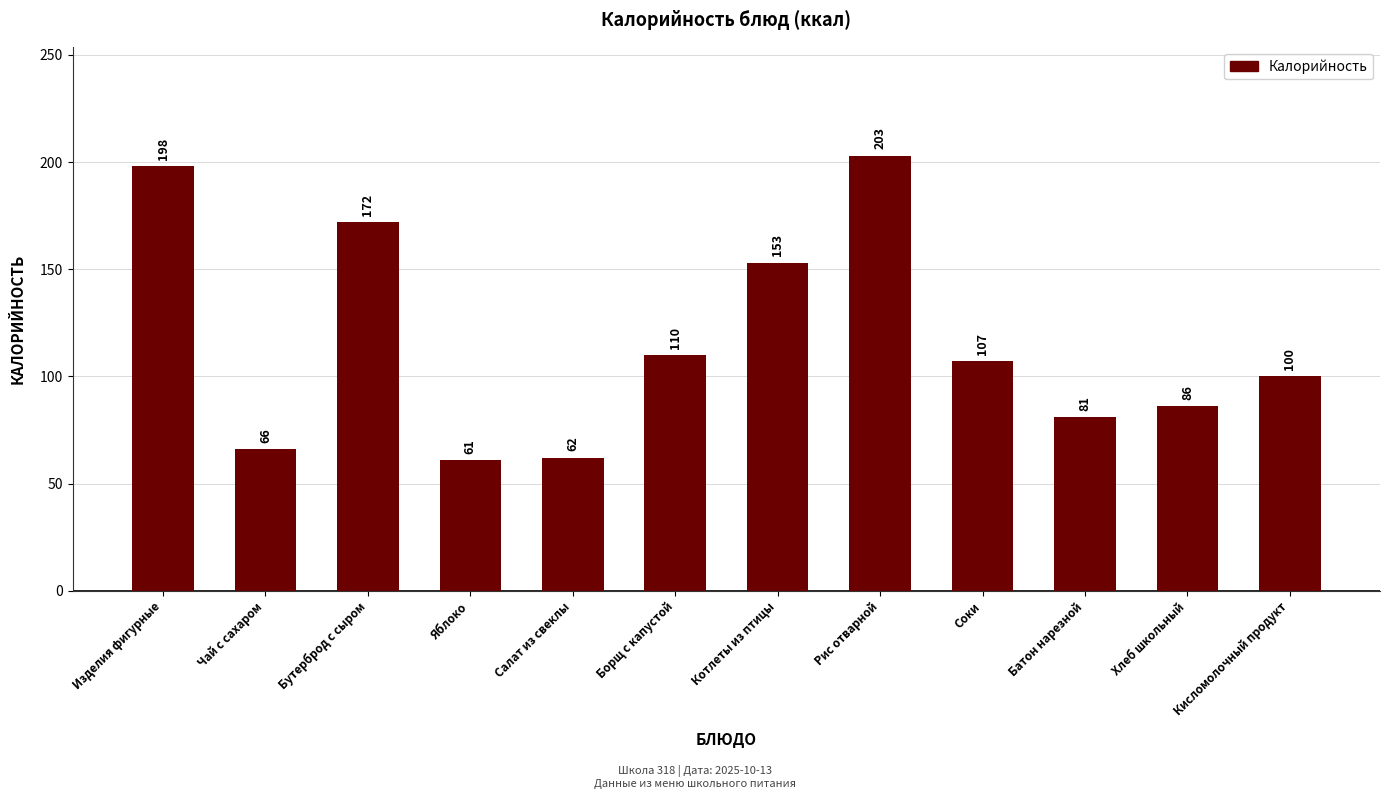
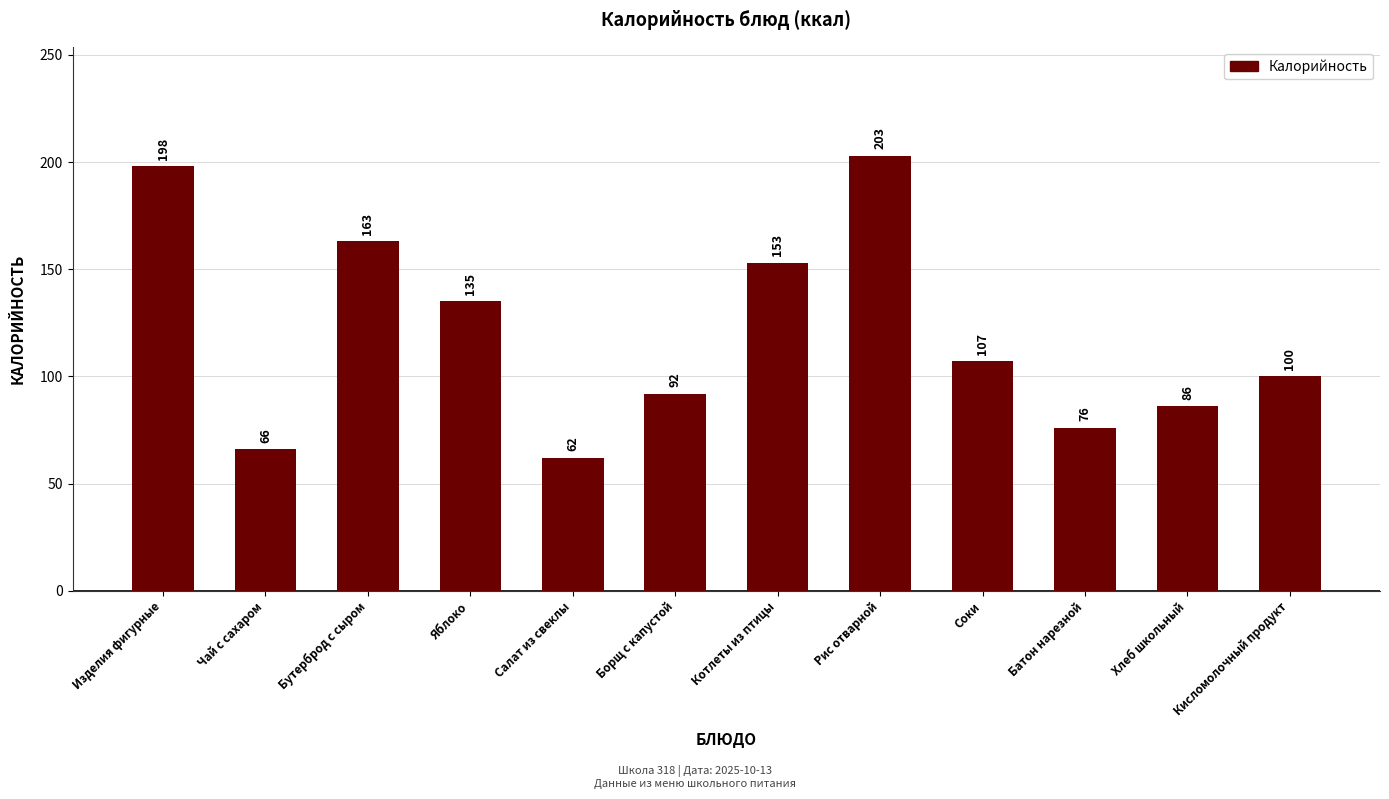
Бутерброд с сыром: 172 -> 163
Яблоко: 61 -> 135
Борщ с капустой: 110 -> 92
Батон нарезной: 81 -> 76
